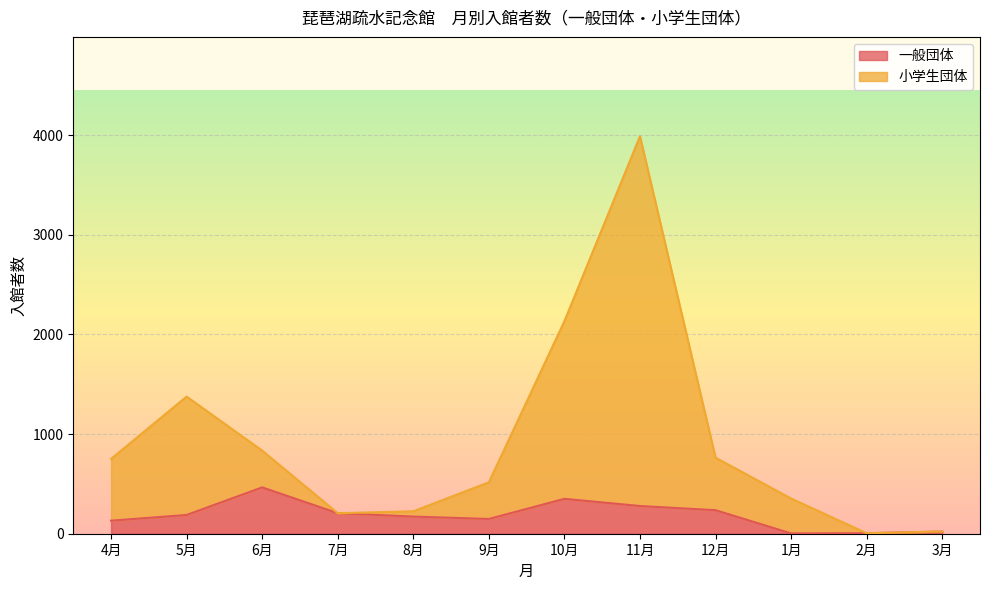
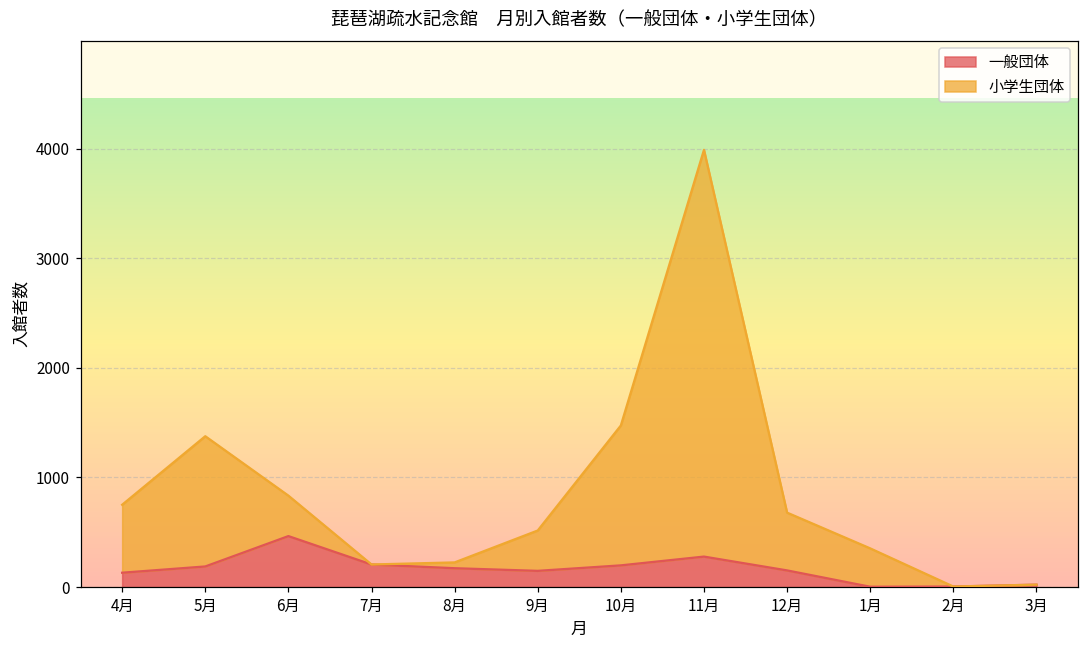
一般団体, 10月: 400 -> 200
小学生団体, 10月: 1800 -> 1300
一般団体, 12月: 240 -> 150
